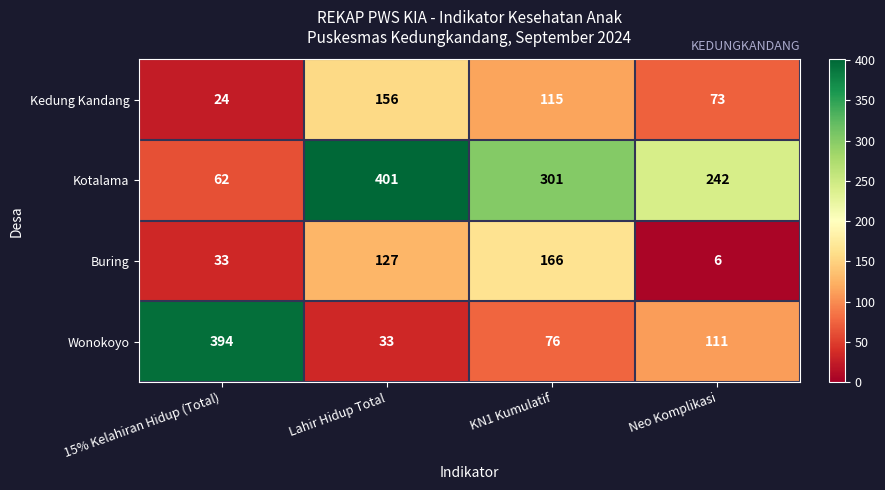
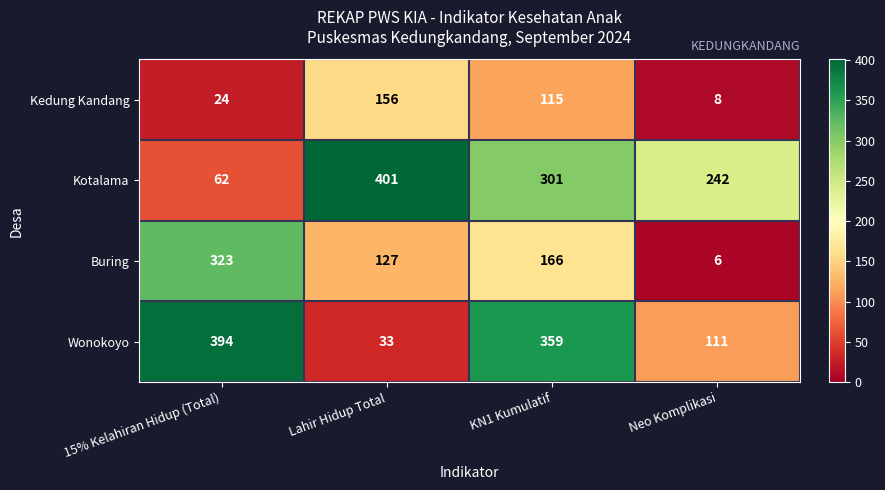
Kedung Kandang, Neo Komplikasi: 73 -> 8
Buring, 15% Kelahiran Hidup (Total): 33 -> 323
Wonokoyo, KN1 Kumulatif: 76 -> 359
